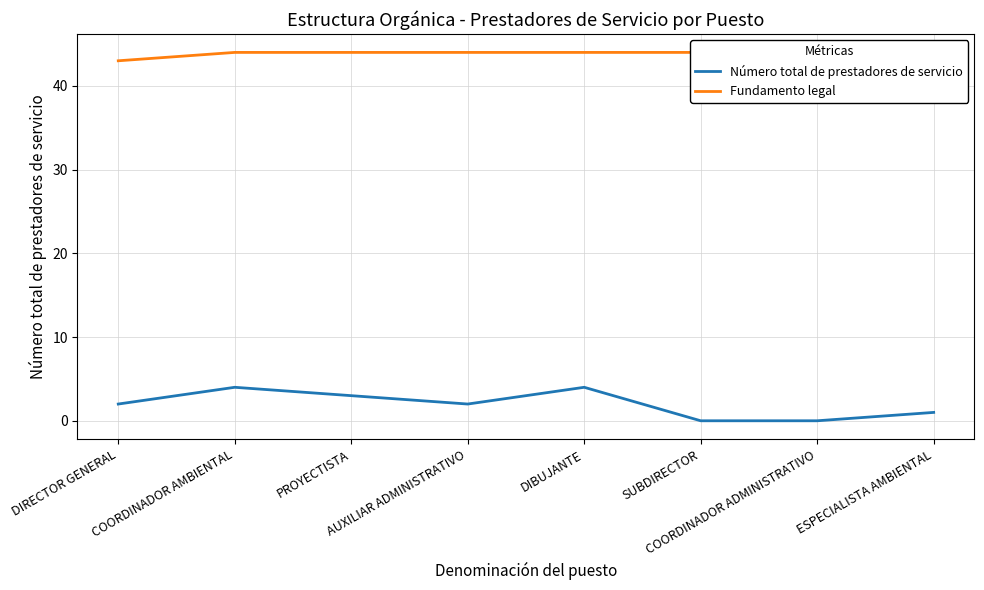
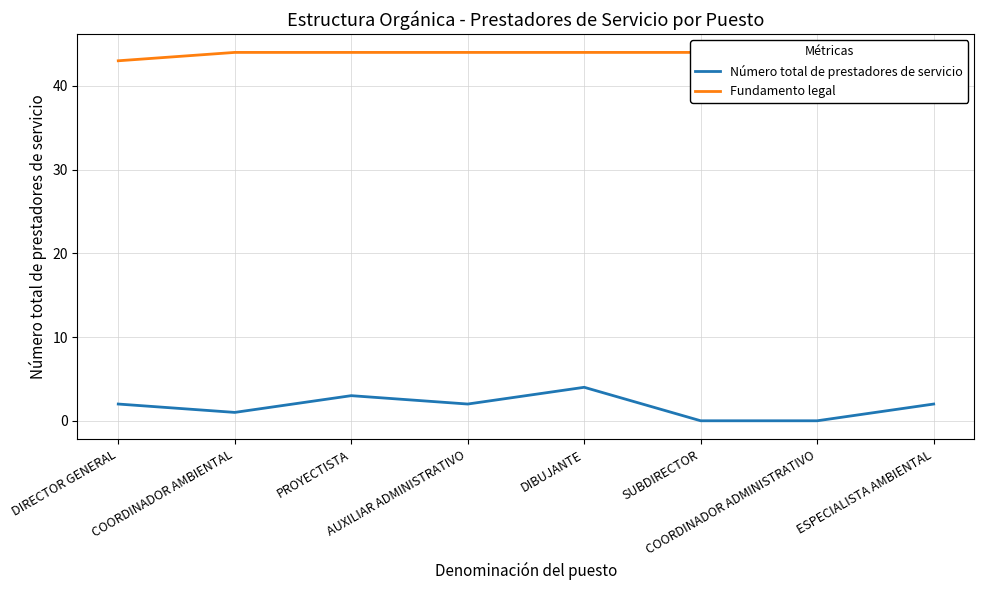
Número total de prestadores de servicio, COORDINADOR AMBIENTAL: 4 -> 1
Número total de prestadores de servicio, ESPECIALISTA AMBIENTAL: 1 -> 2
